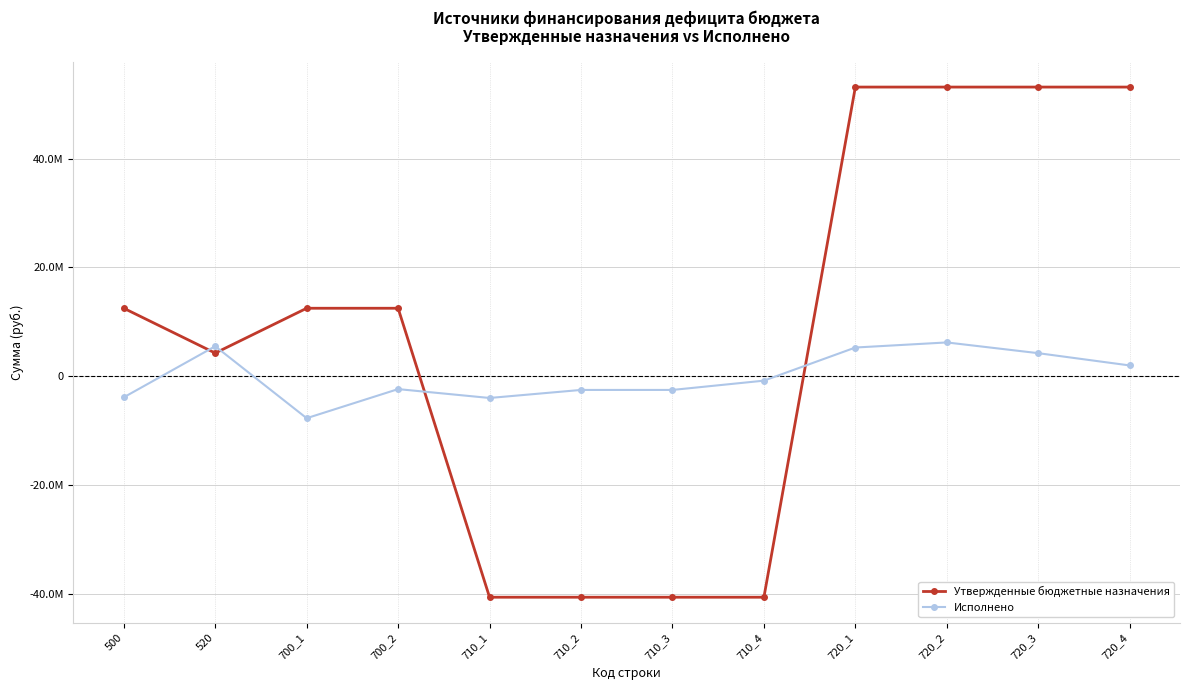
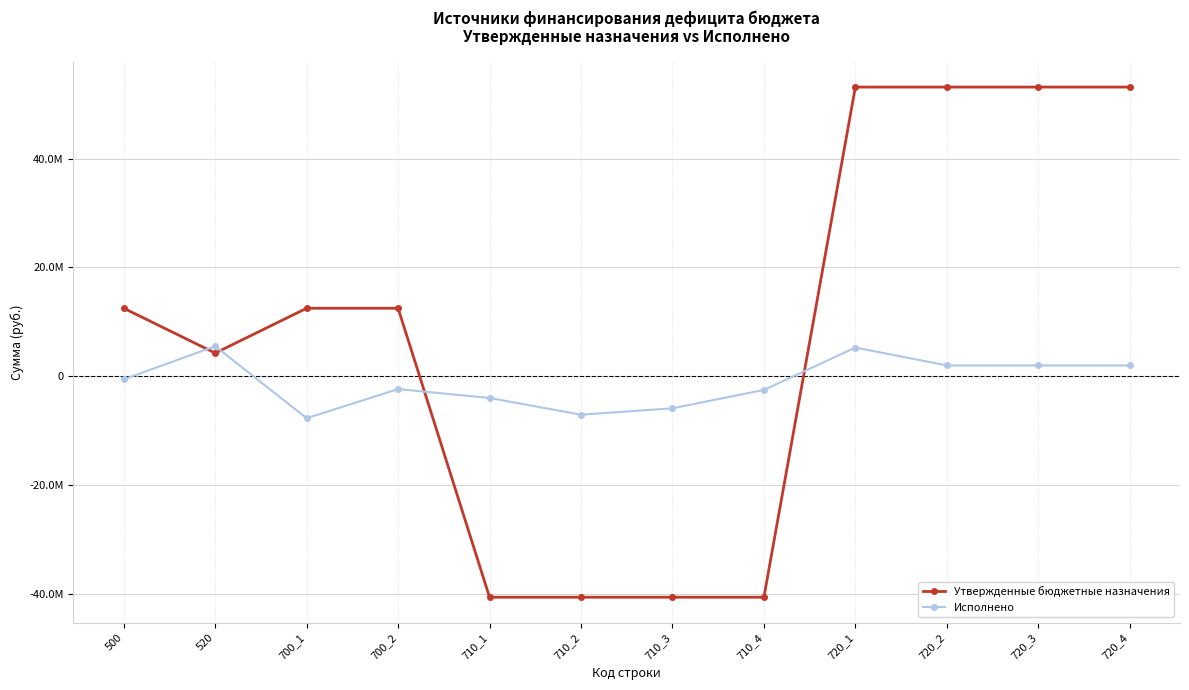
Исполнено, 500: -4000000 -> -1000000
Исполнено, 710_2: -3000000 -> -7000000
Исполнено, 710_3: -3000000 -> -6000000
Исполнено, 710_4: -1000000 -> -3000000
Исполнено, 720_2: 6000000 -> 2000000
Исполнено, 720_3: 4000000 -> 2000000
